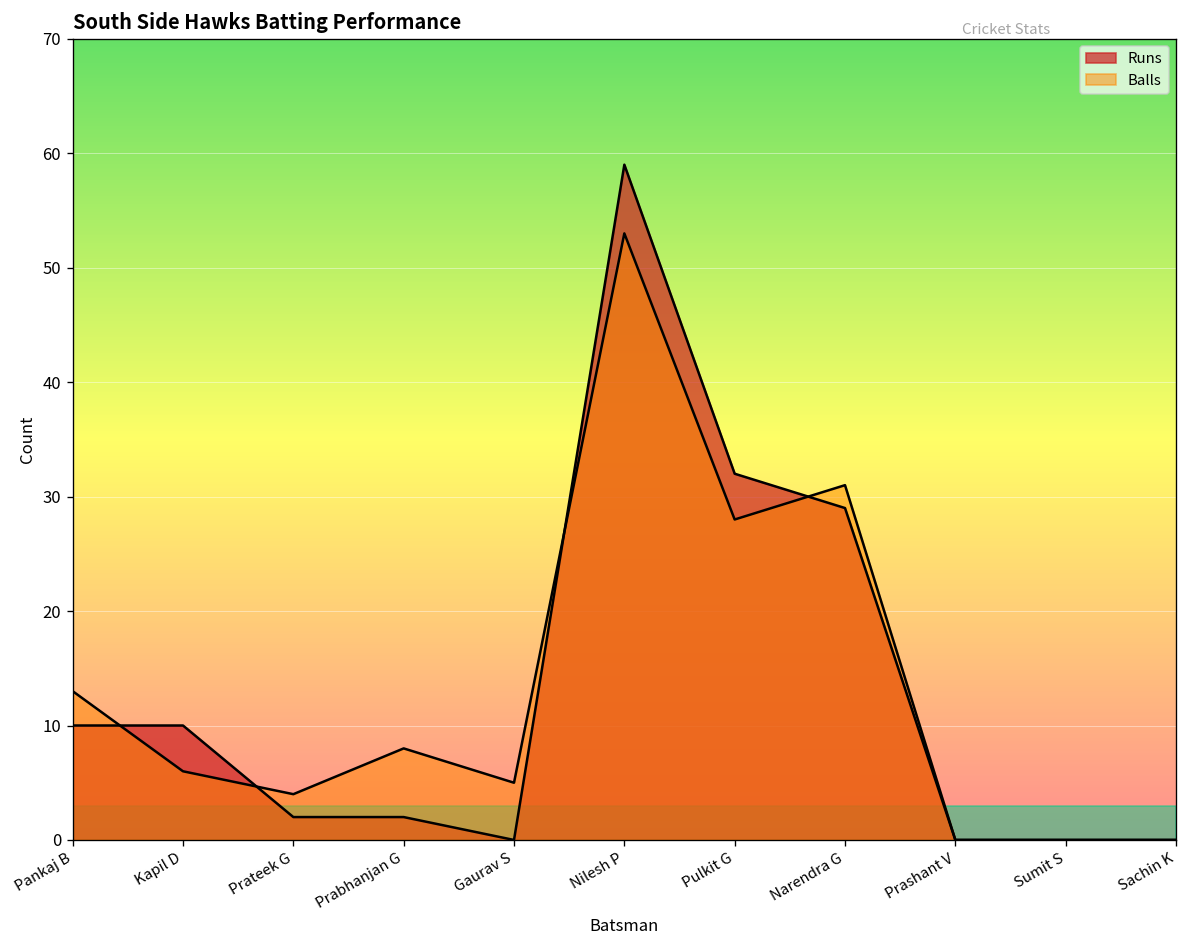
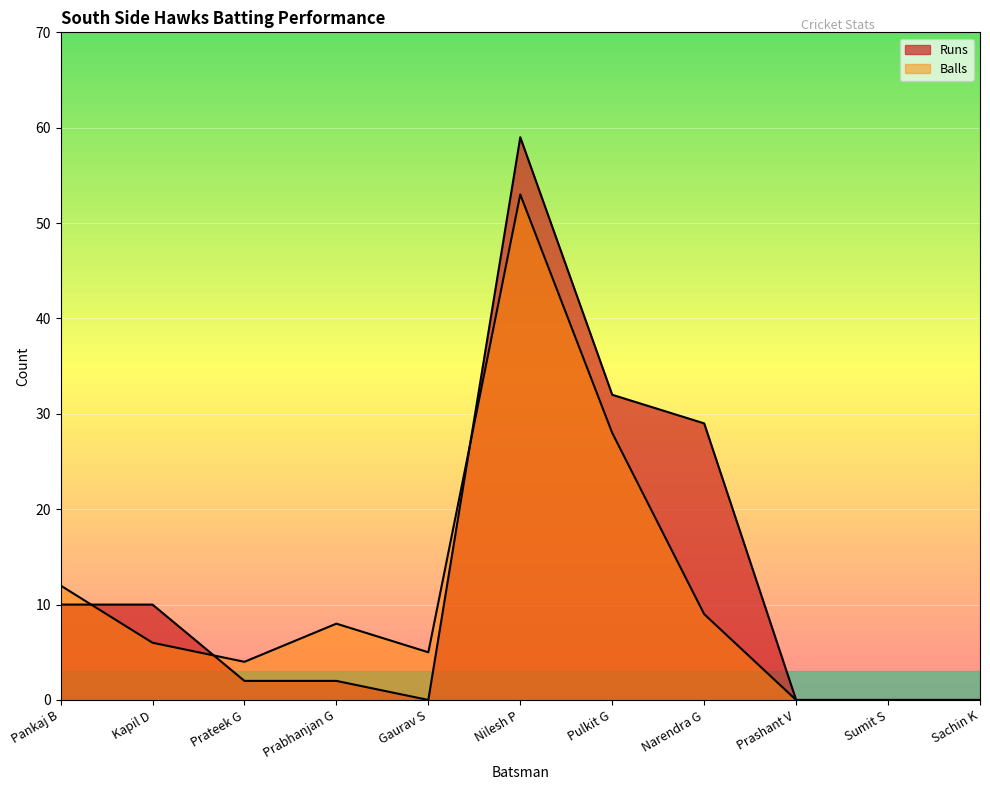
Balls, Pankaj B: 13 -> 12
Balls, Narendra G: 31 -> 9
